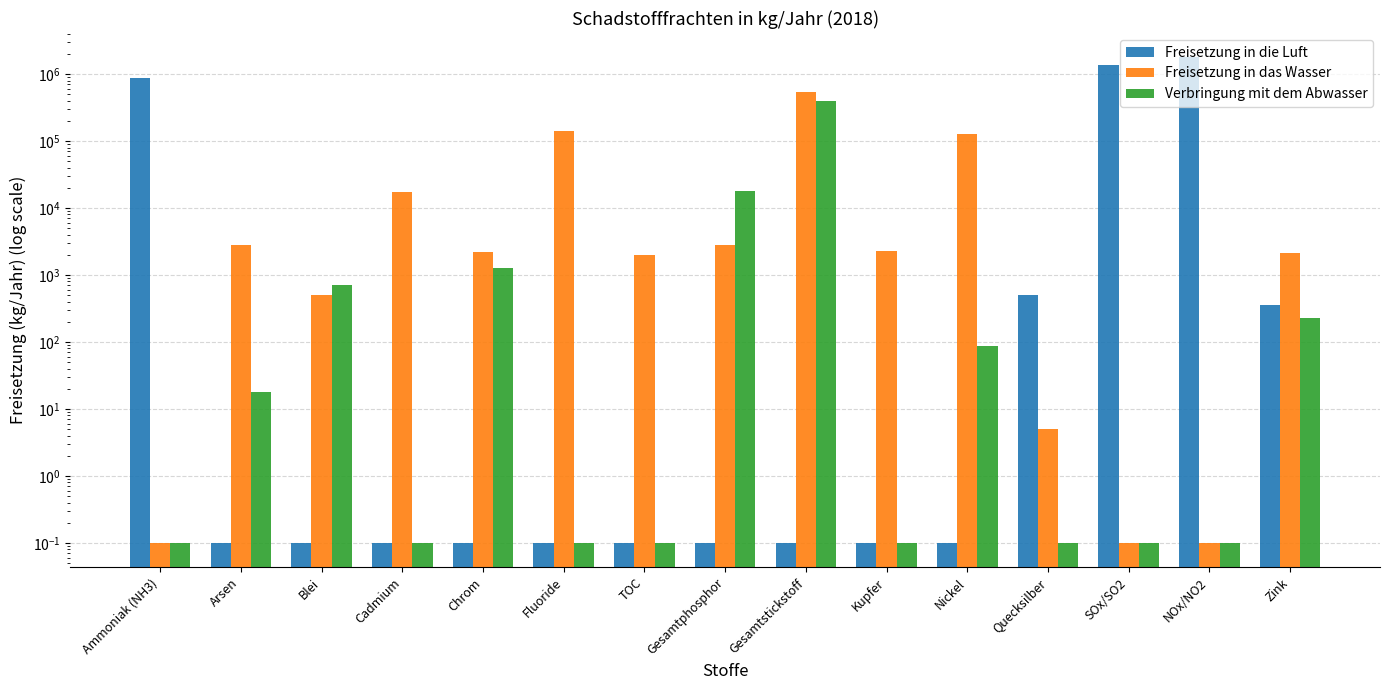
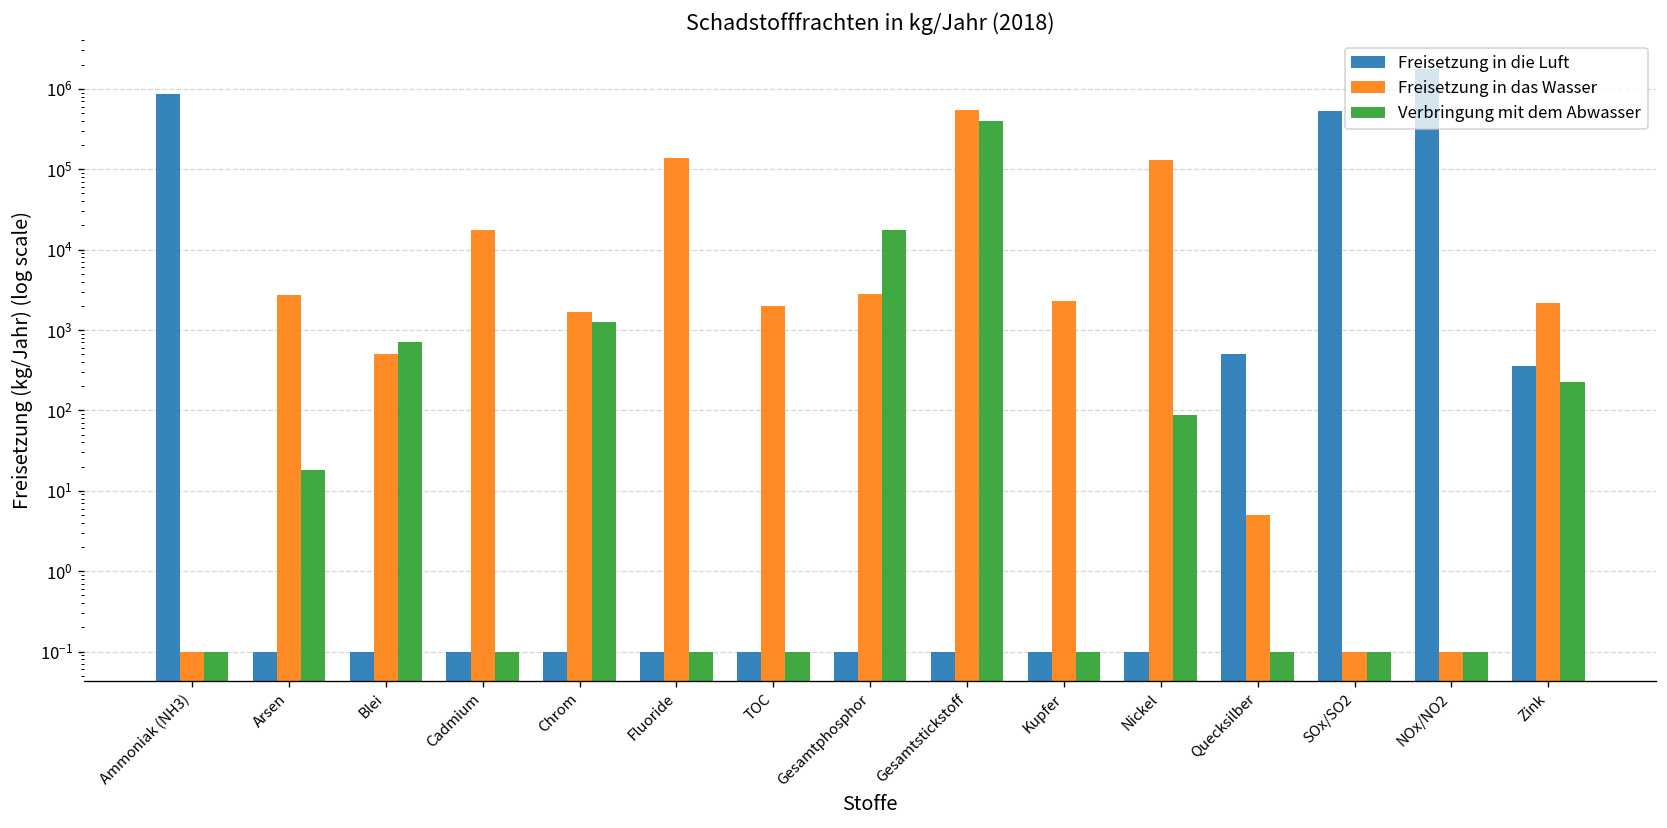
Freisetzung in das Wasser, Chrom: 2200 -> 1700
Freisetzung in die Luft, SOx/SO2: 1400000 -> 500000
